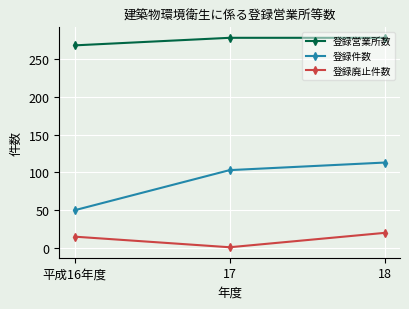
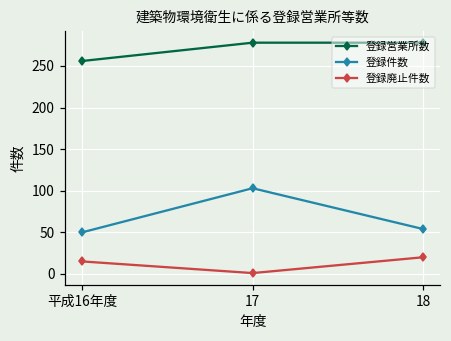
登録営業所数, 平成16年度: 270 -> 260
登録件数, 18: 110 -> 50
